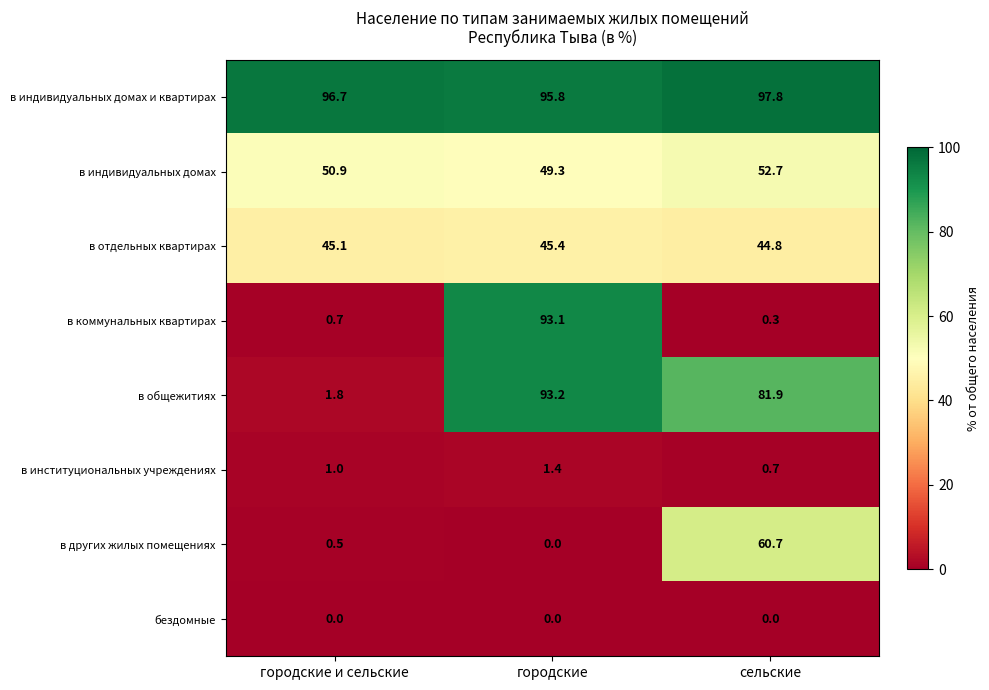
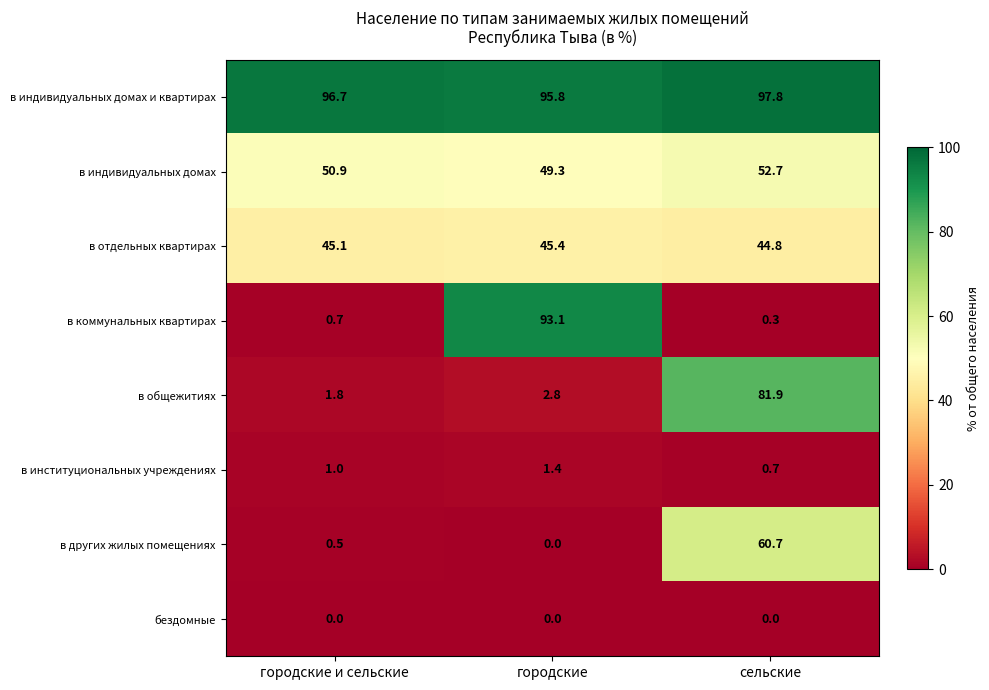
в общежитиях, городские: 93.2 -> 2.8
